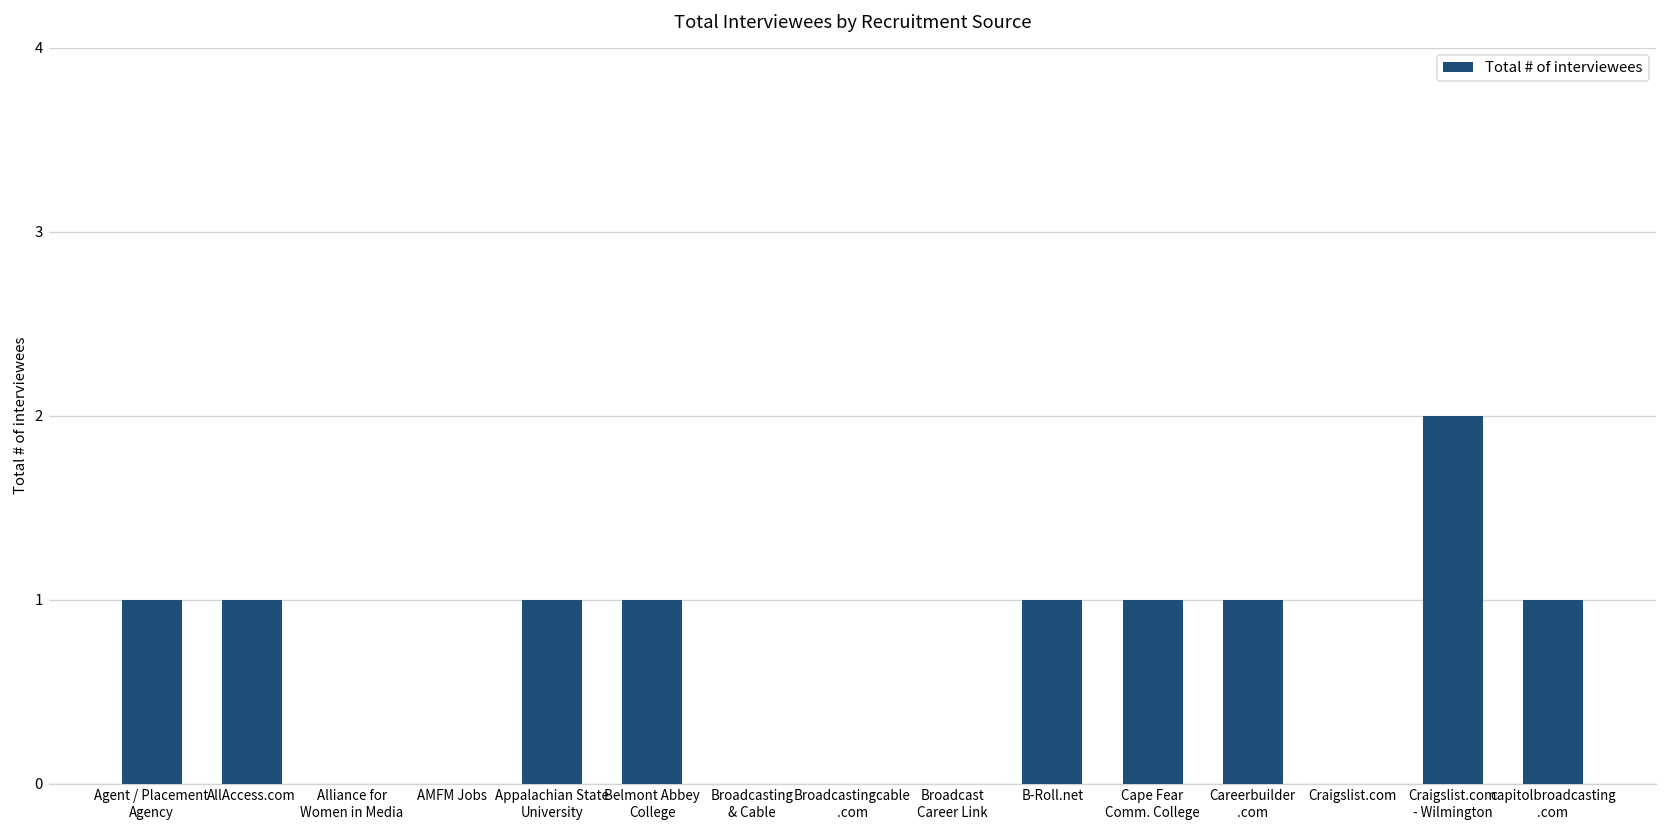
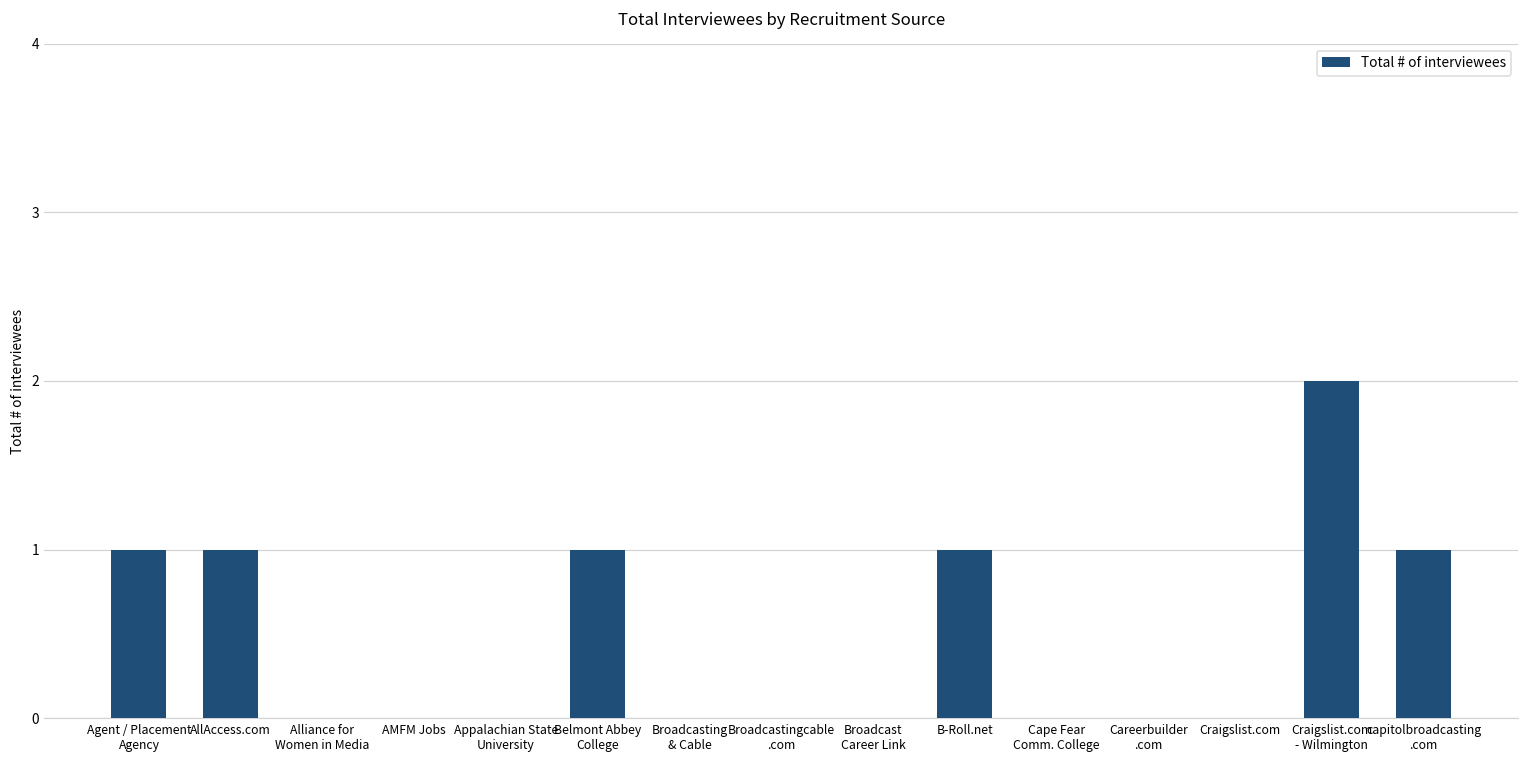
Appalachian State University: 1 -> 0
Cape Fear Comm. College: 1 -> 0
Careerbuilder .com: 1 -> 0
